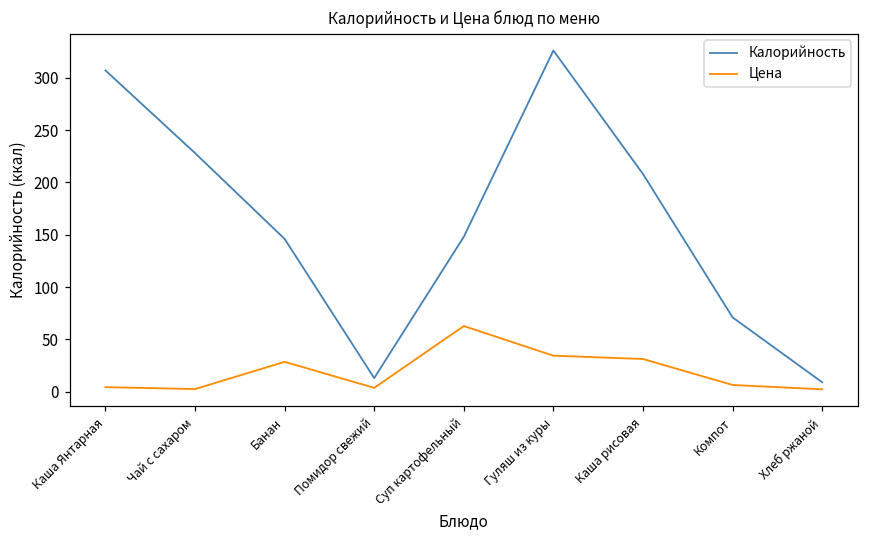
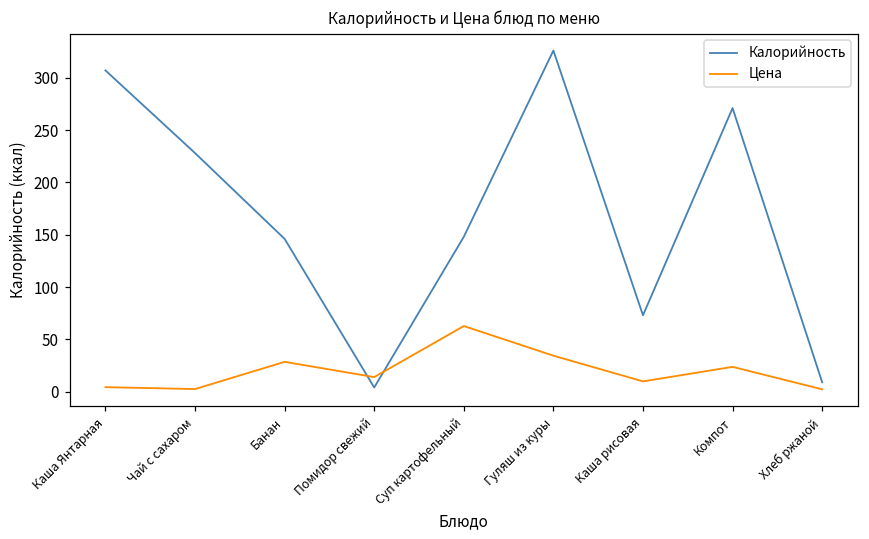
Калорийность, Помидор свежий: 10 -> 0
Цена, Помидор свежий: 0 -> 10
Калорийность, Каша рисовая: 210 -> 70
Цена, Каша рисовая: 30 -> 10
Калорийность, Компот: 70 -> 270
Цена, Компот: 10 -> 20
